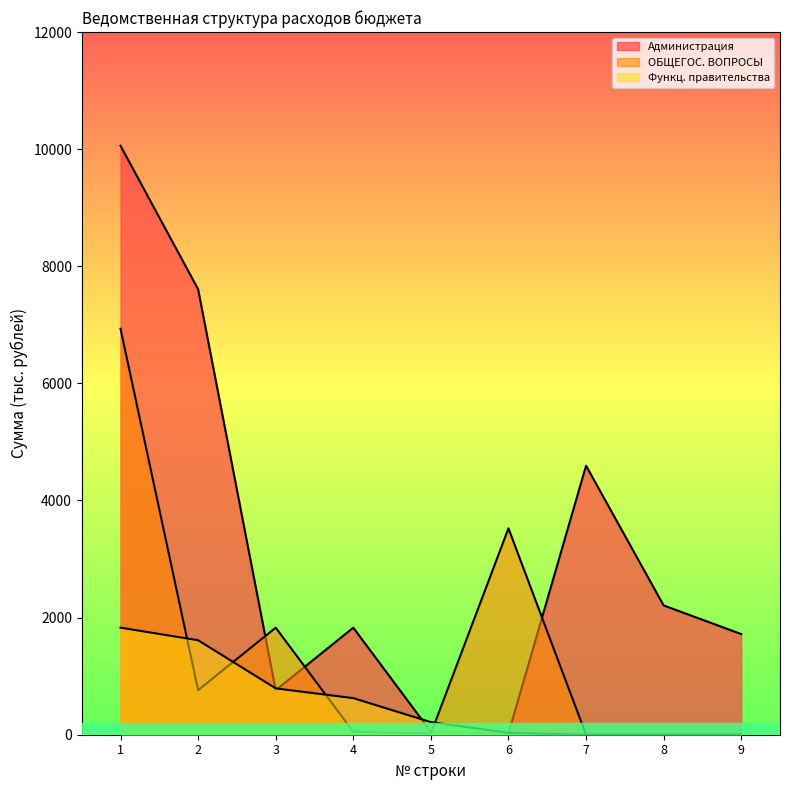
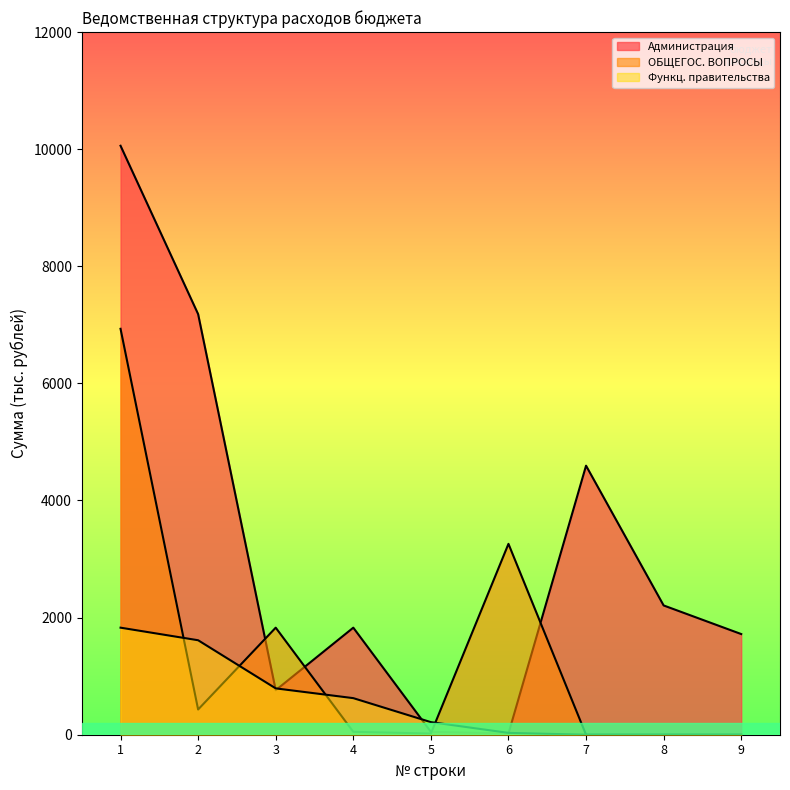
Администрация, 2: 7600 -> 7200
ОБЩЕГОС. ВОПРОСЫ, 2: 800 -> 400
ОБЩЕГОС. ВОПРОСЫ, 6: 3500 -> 3300
